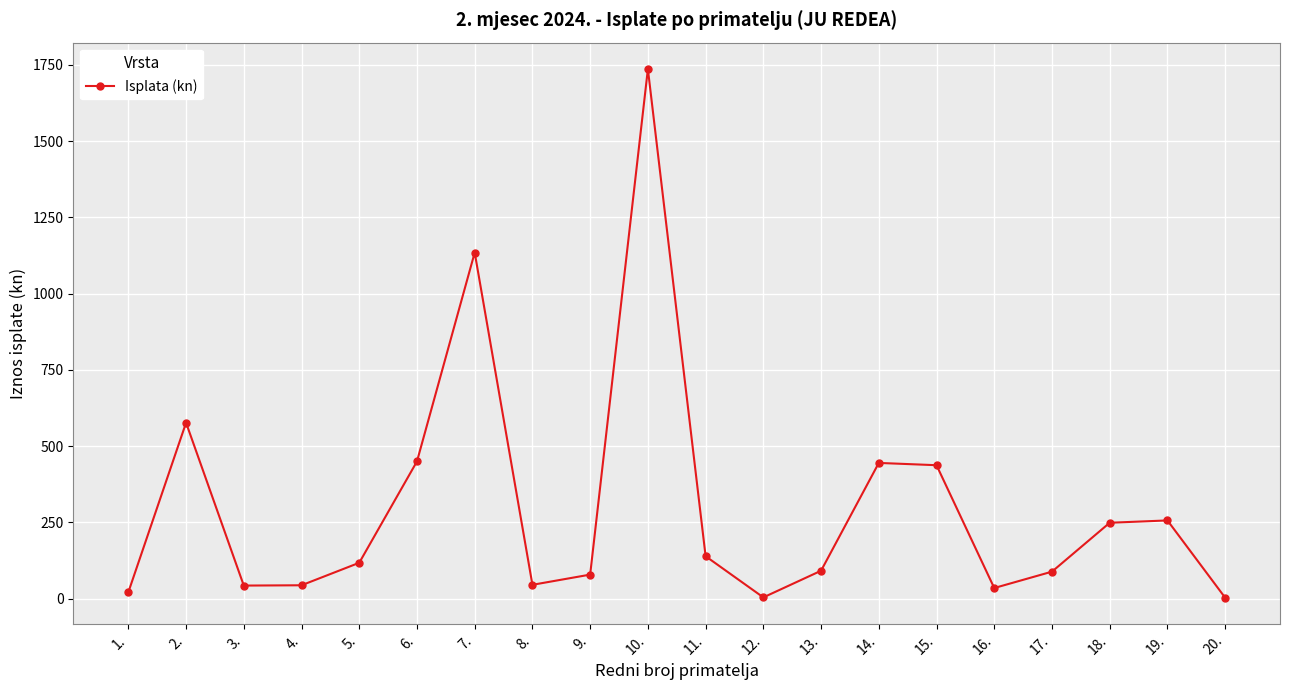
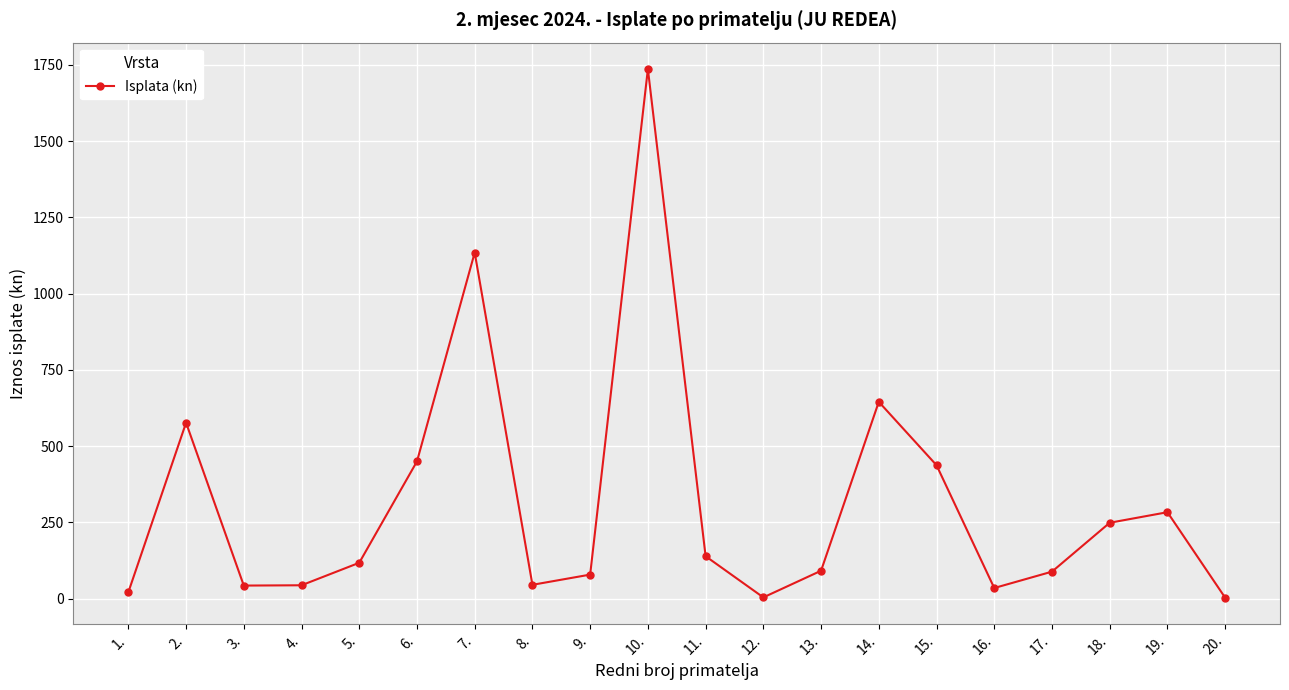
14.: 450 -> 650
19.: 260 -> 280
